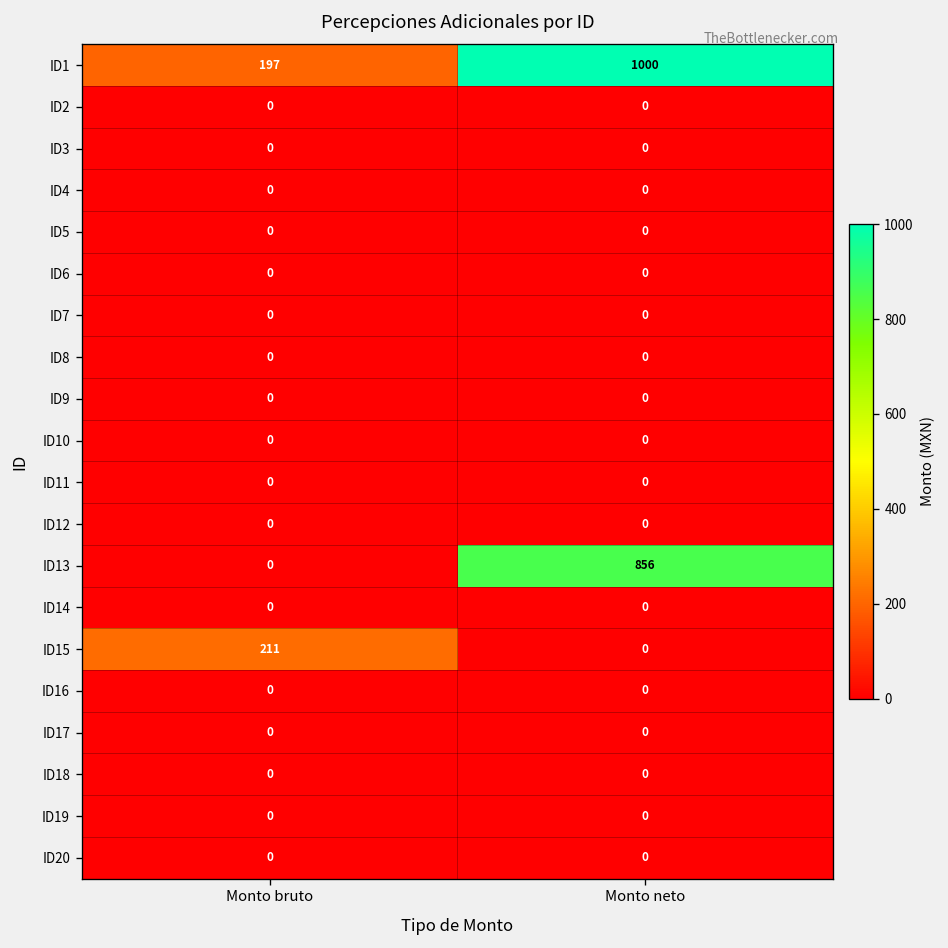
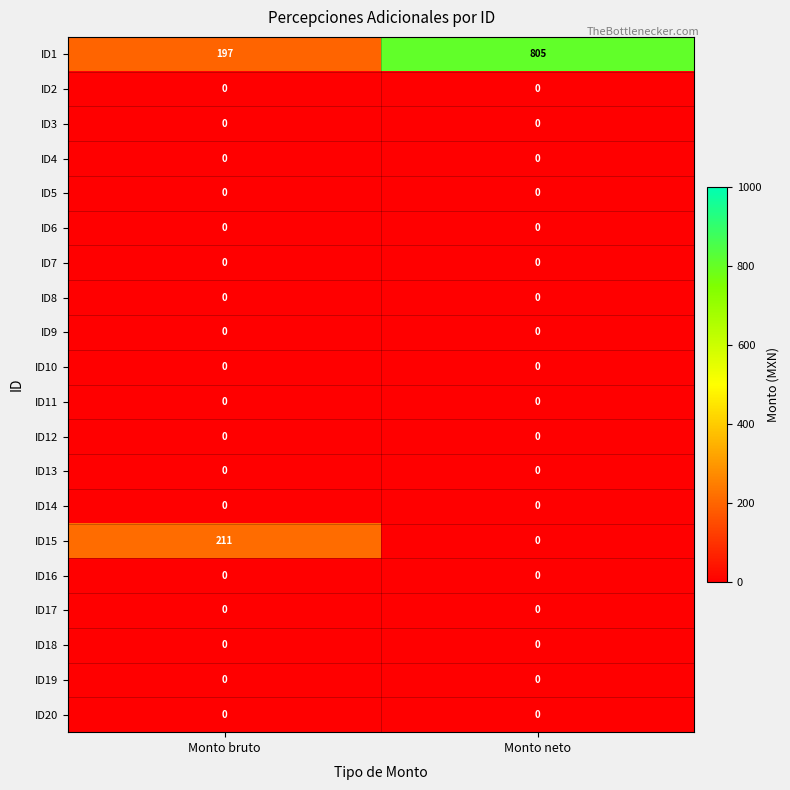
ID1, Monto neto: 1000 -> 805
ID13, Monto neto: 856 -> 0
